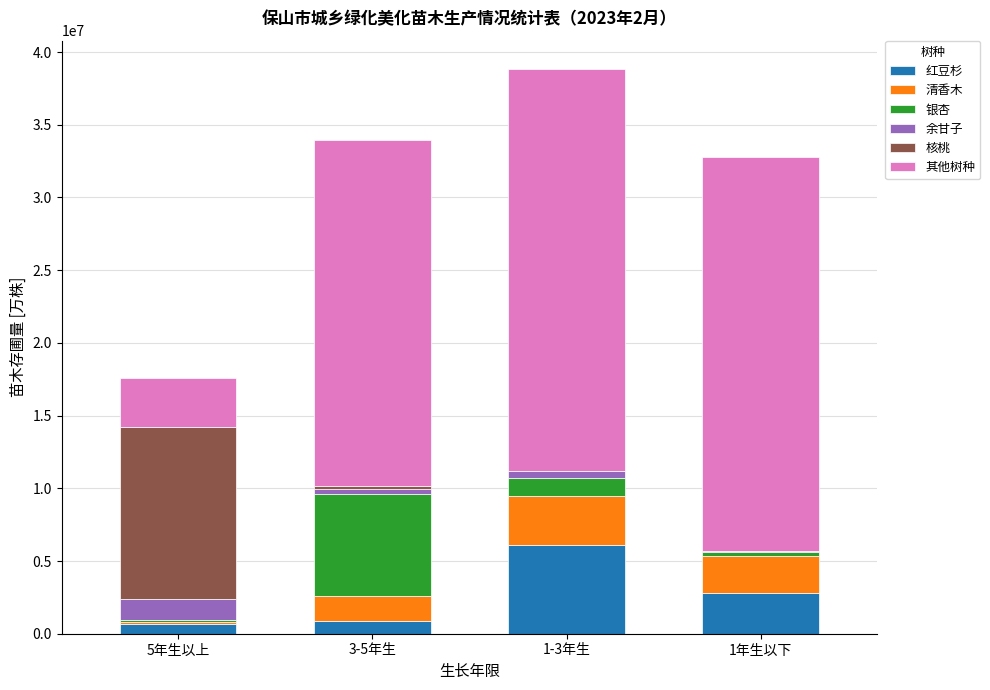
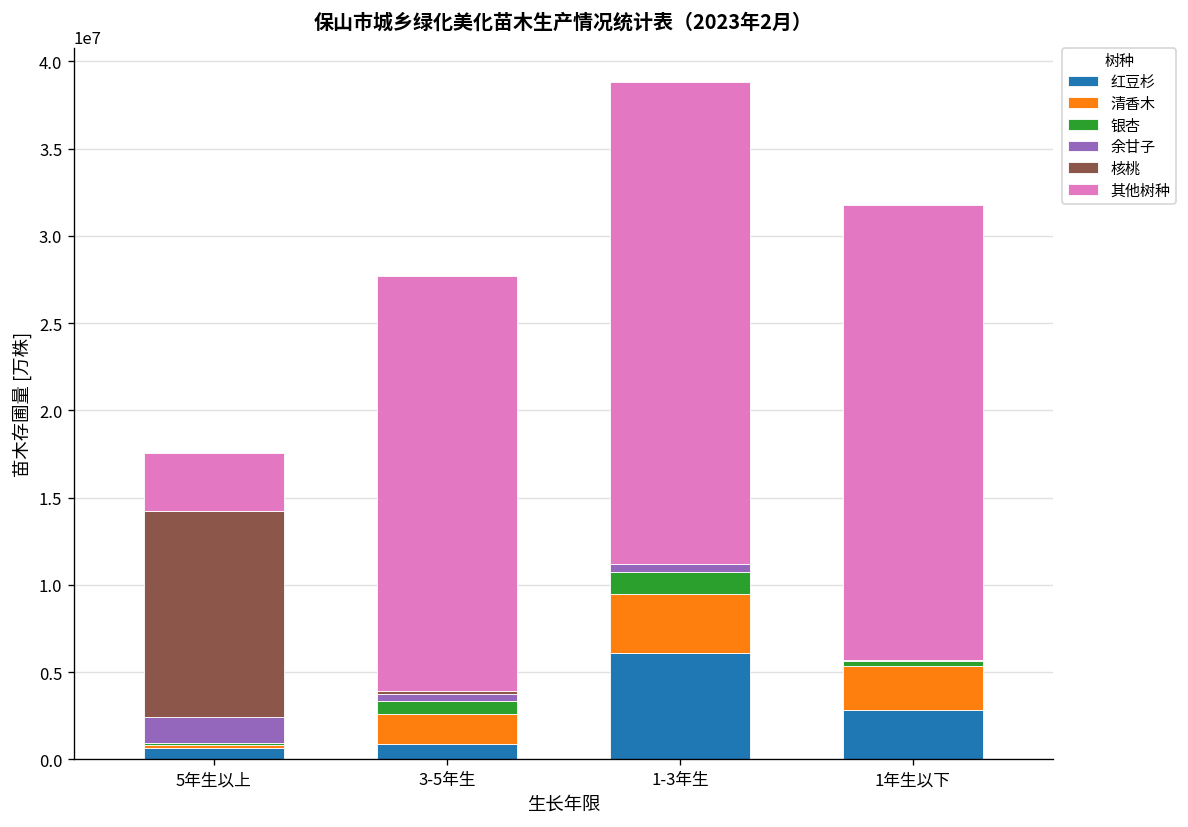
银杏, 3-5年生: 7000000 -> 800000
其他树种, 1年生以下: 27100000 -> 26100000
